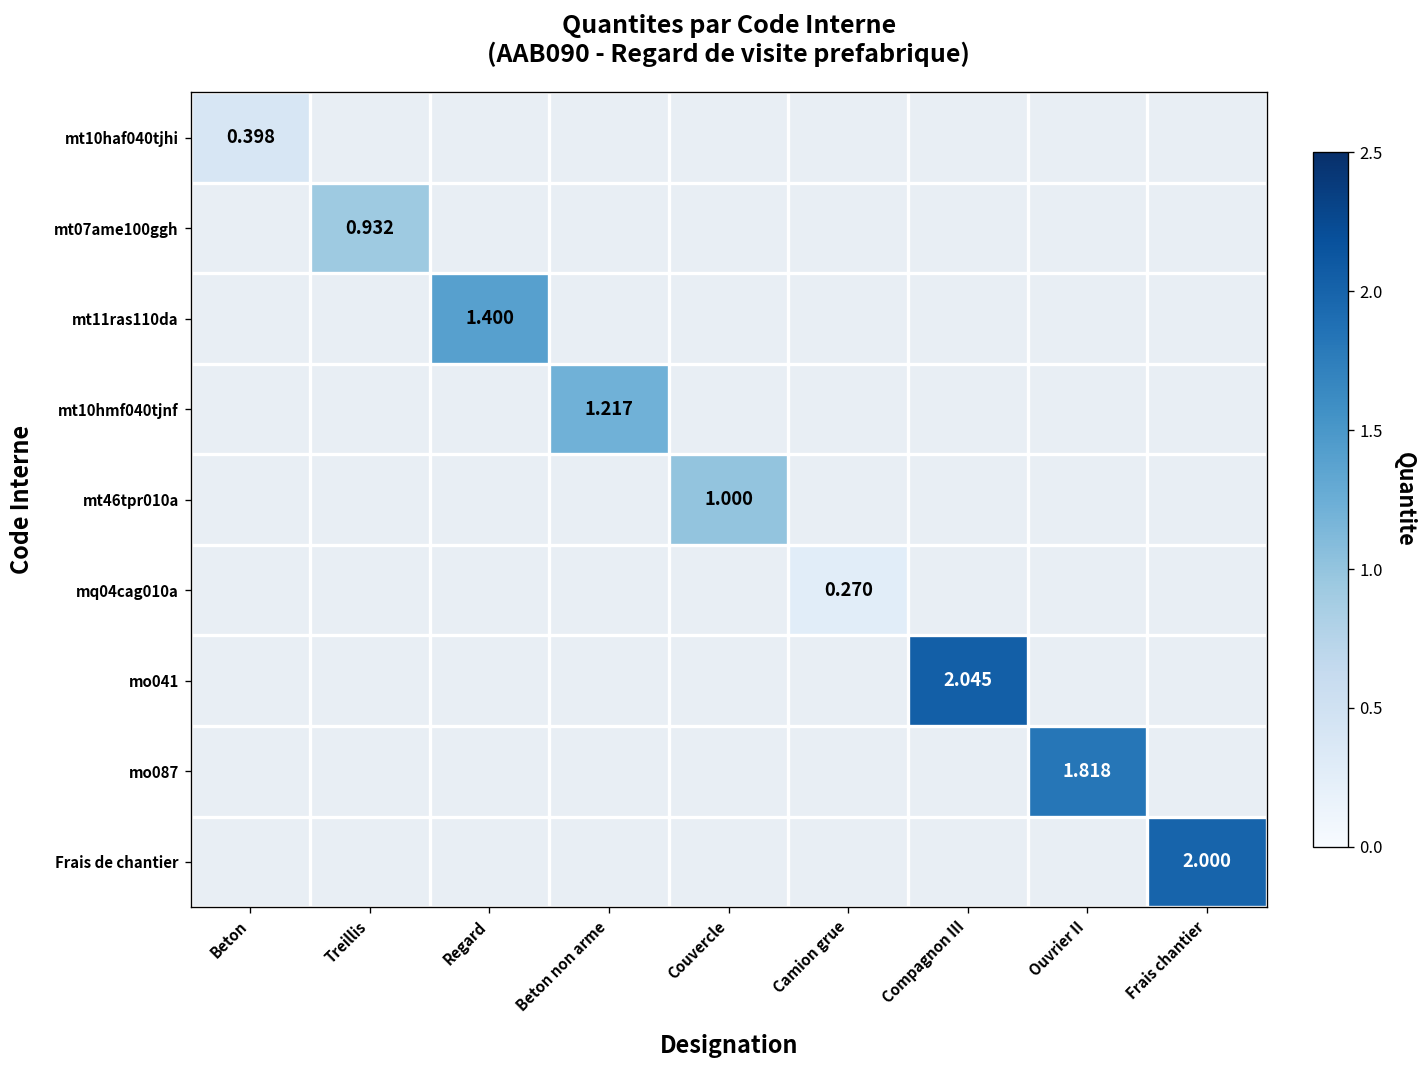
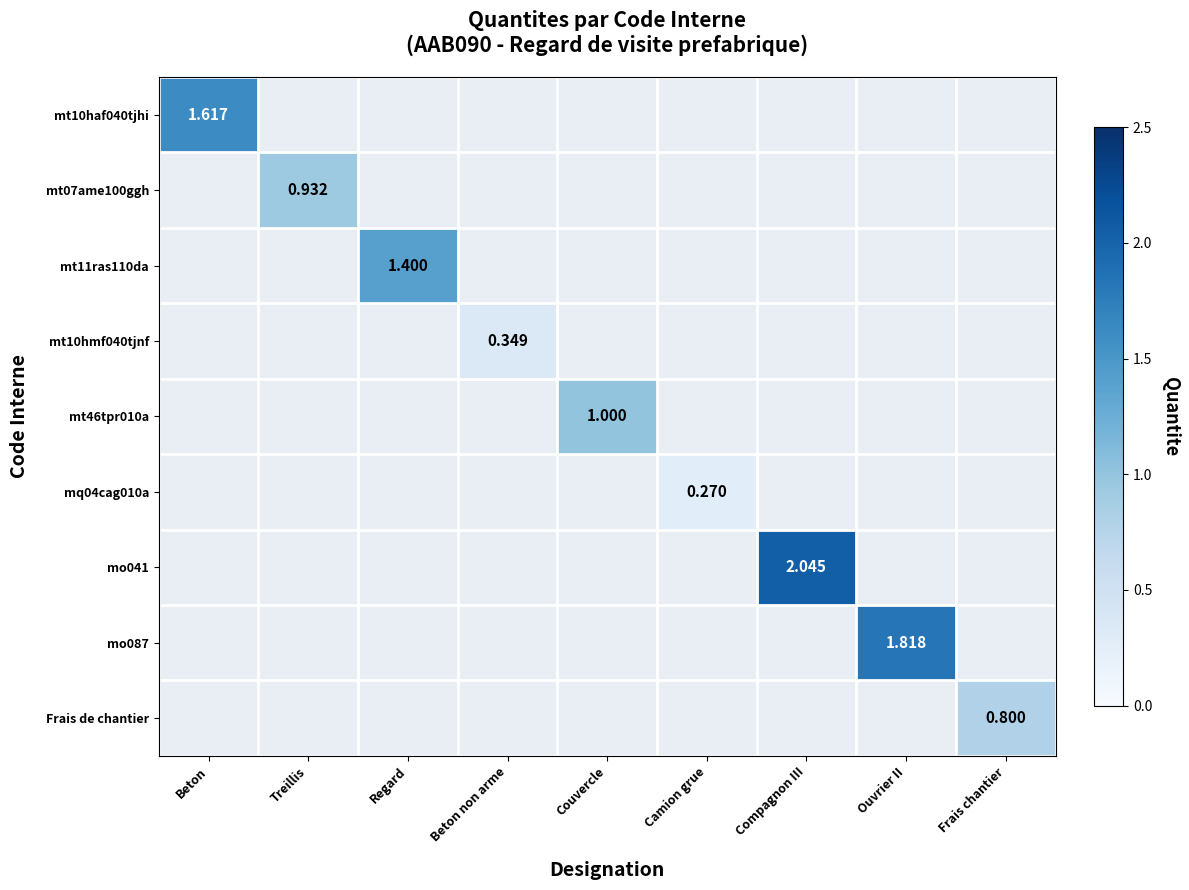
mt10haf040tjhi, Beton: 0.398 -> 1.617
mt10hmf040tjnf, Beton non arme: 1.217 -> 0.349
Frais de chantier, Frais chantier: 2.000 -> 0.800
